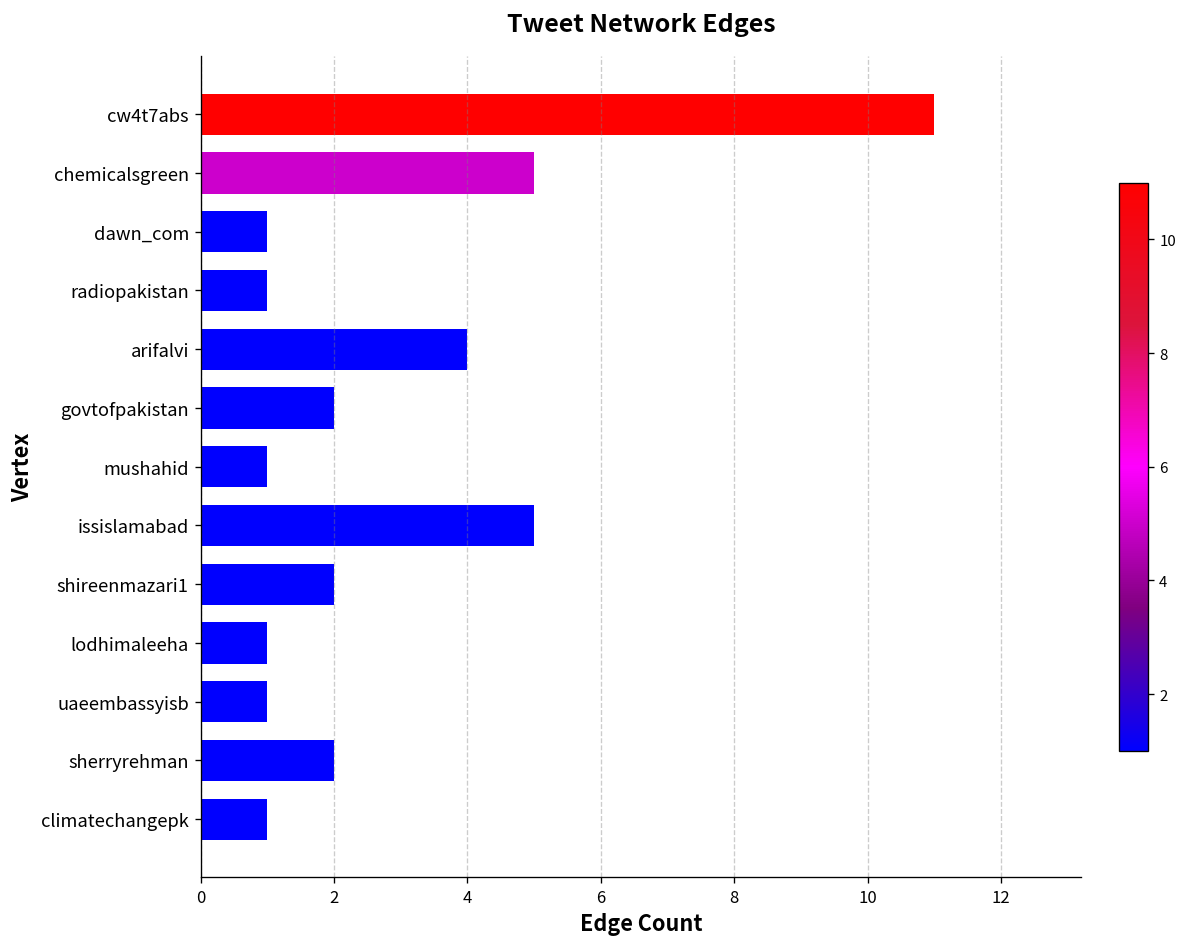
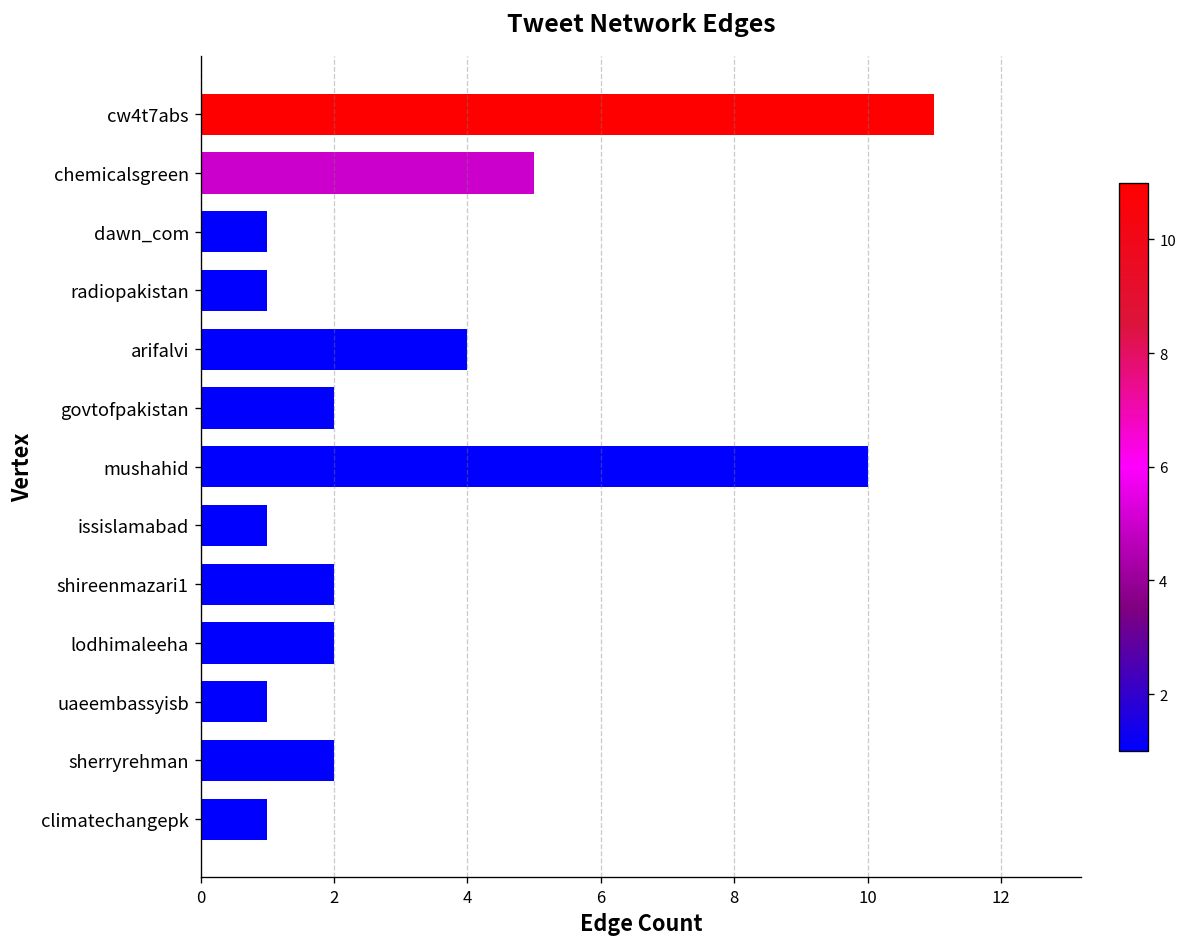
mushahid: 1 -> 10
issislamabad: 5 -> 1
lodhimaleeha: 1 -> 2
